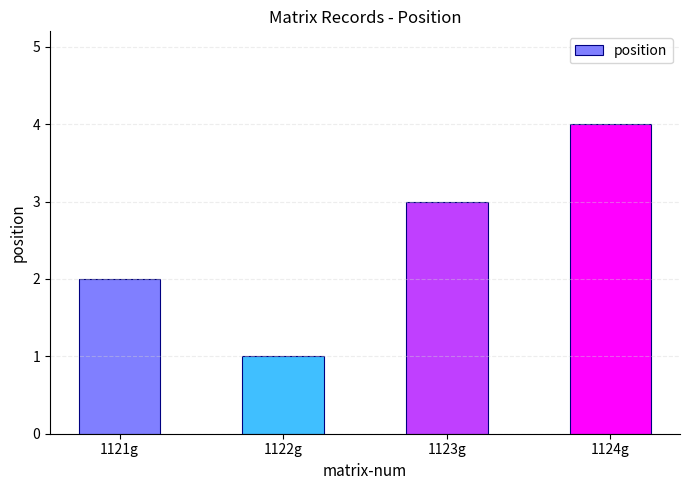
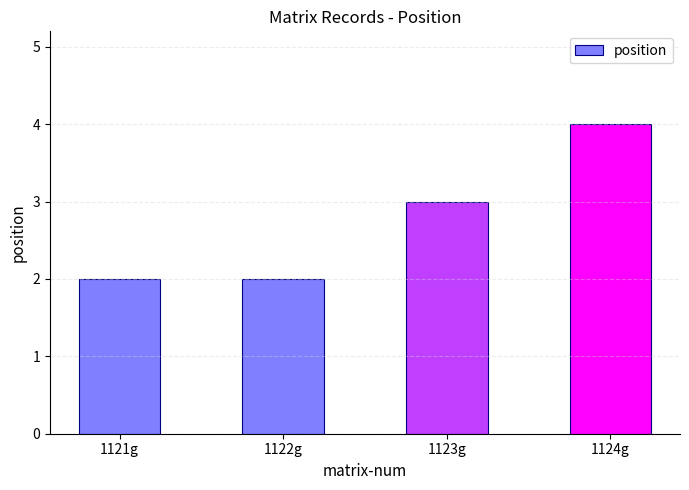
1122g: 1 -> 2
